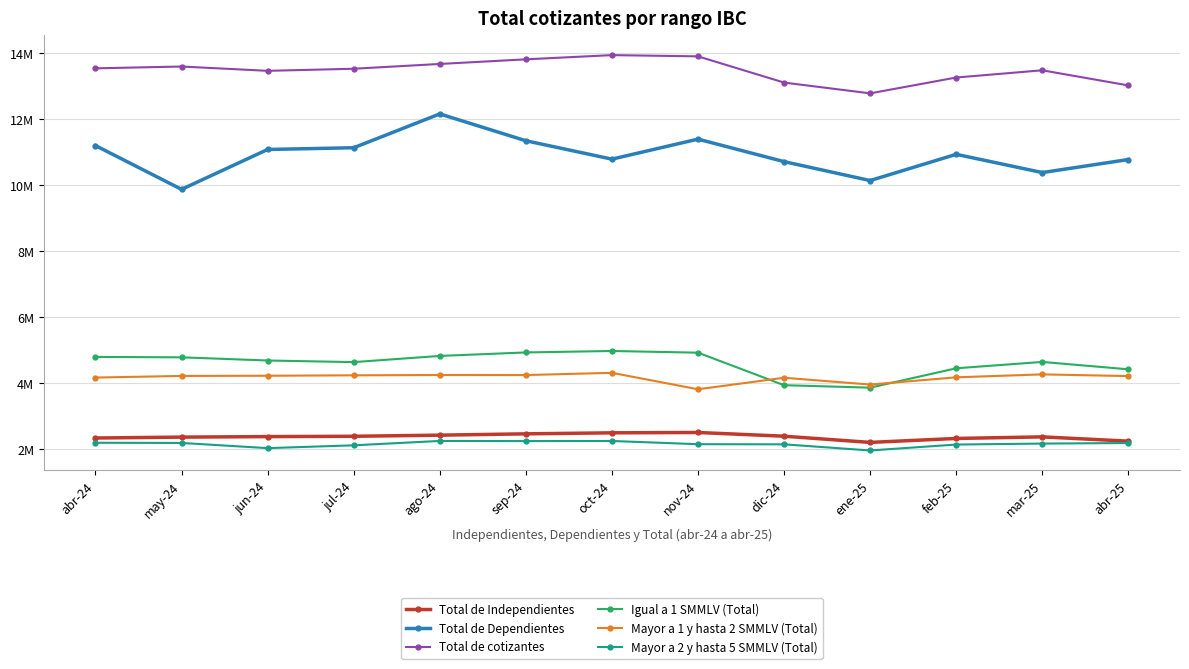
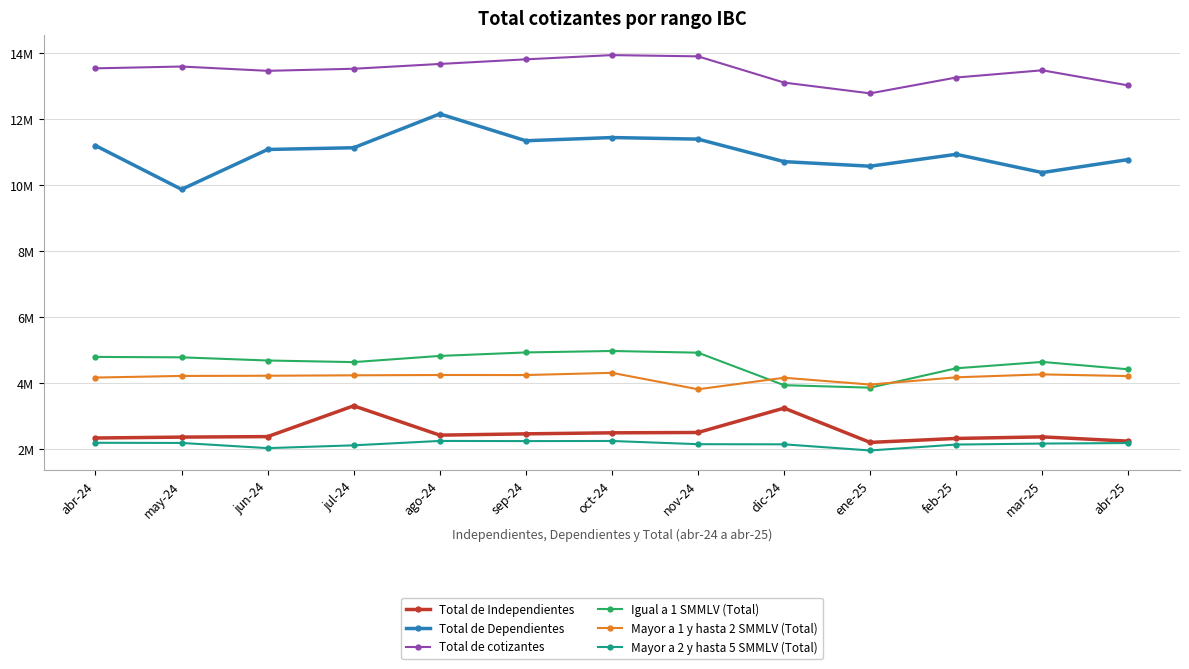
Total de Independientes, jul-24: 2400000 -> 3300000
Total de Dependientes, oct-24: 10800000 -> 11400000
Total de Independientes, dic-24: 2400000 -> 3200000
Total de Dependientes, ene-25: 10100000 -> 10600000
